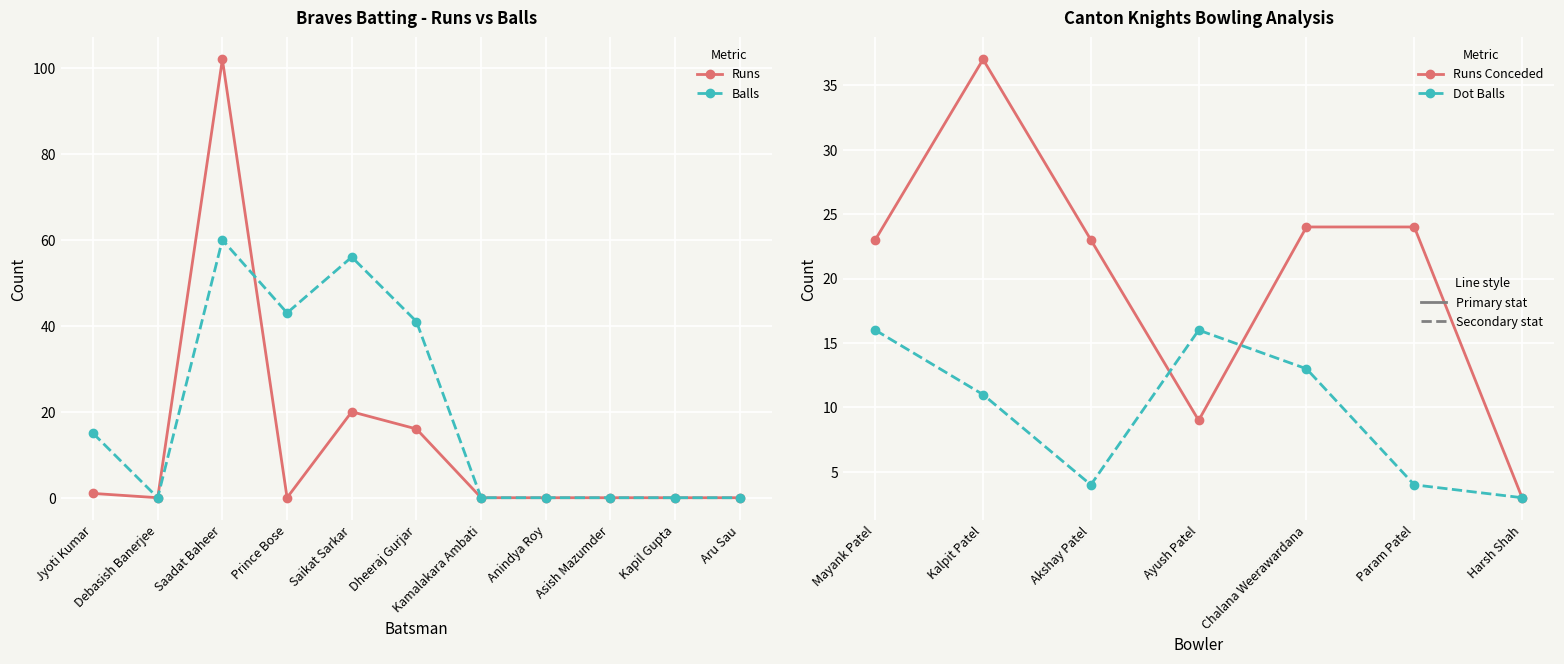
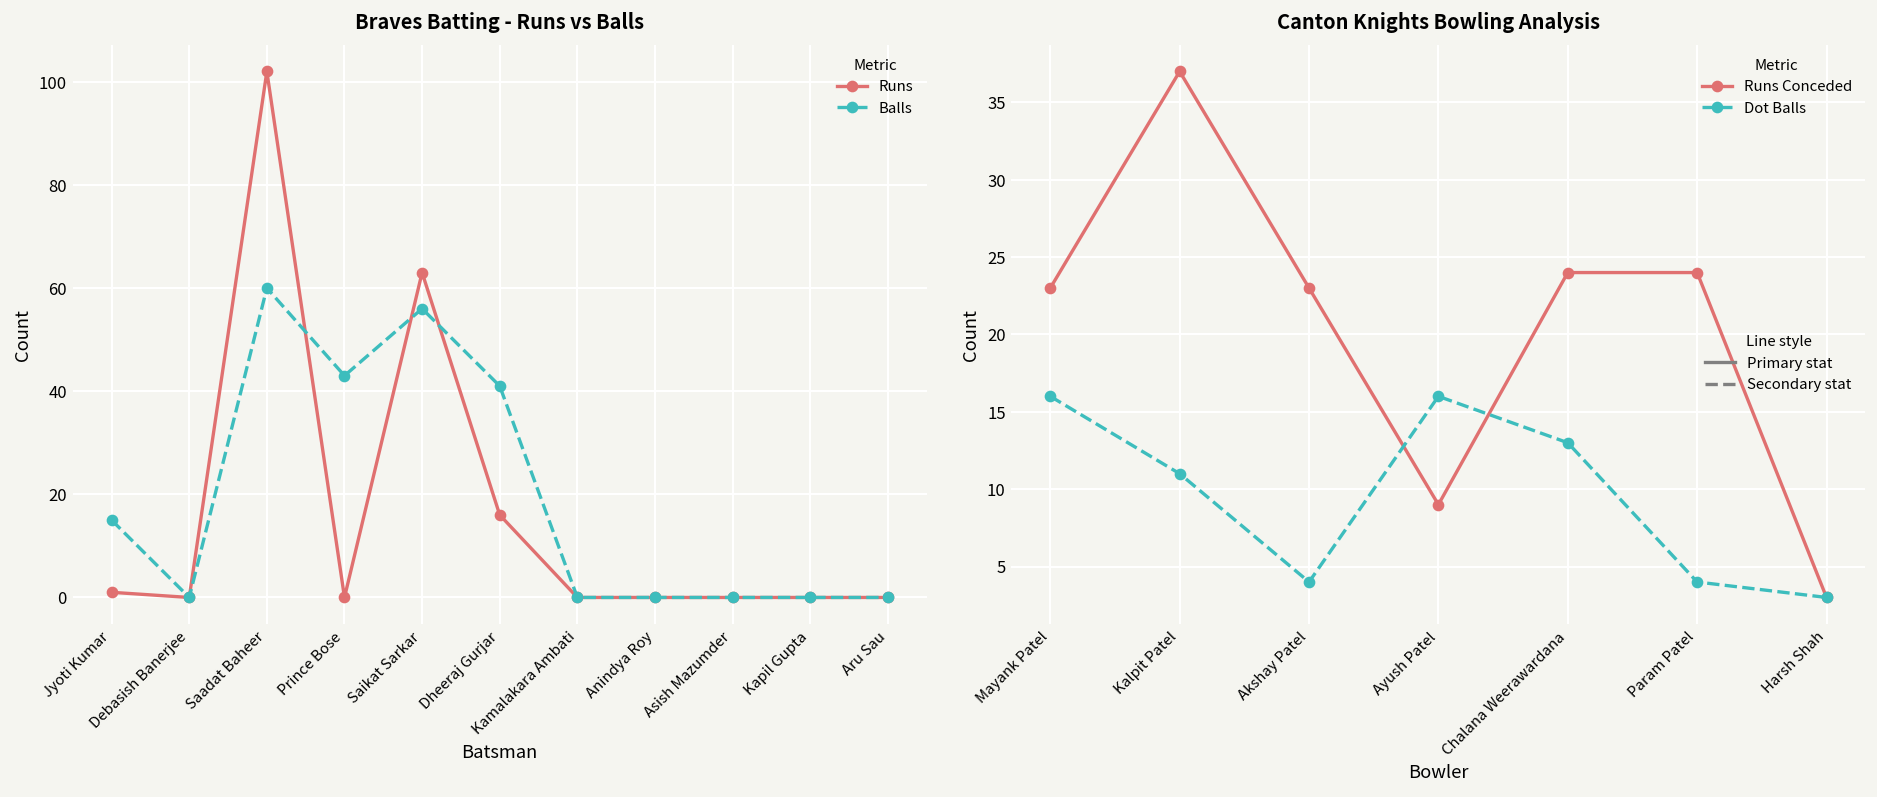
Braves Batting - Runs vs Balls, Runs, Saikat Sarkar: 20 -> 63
